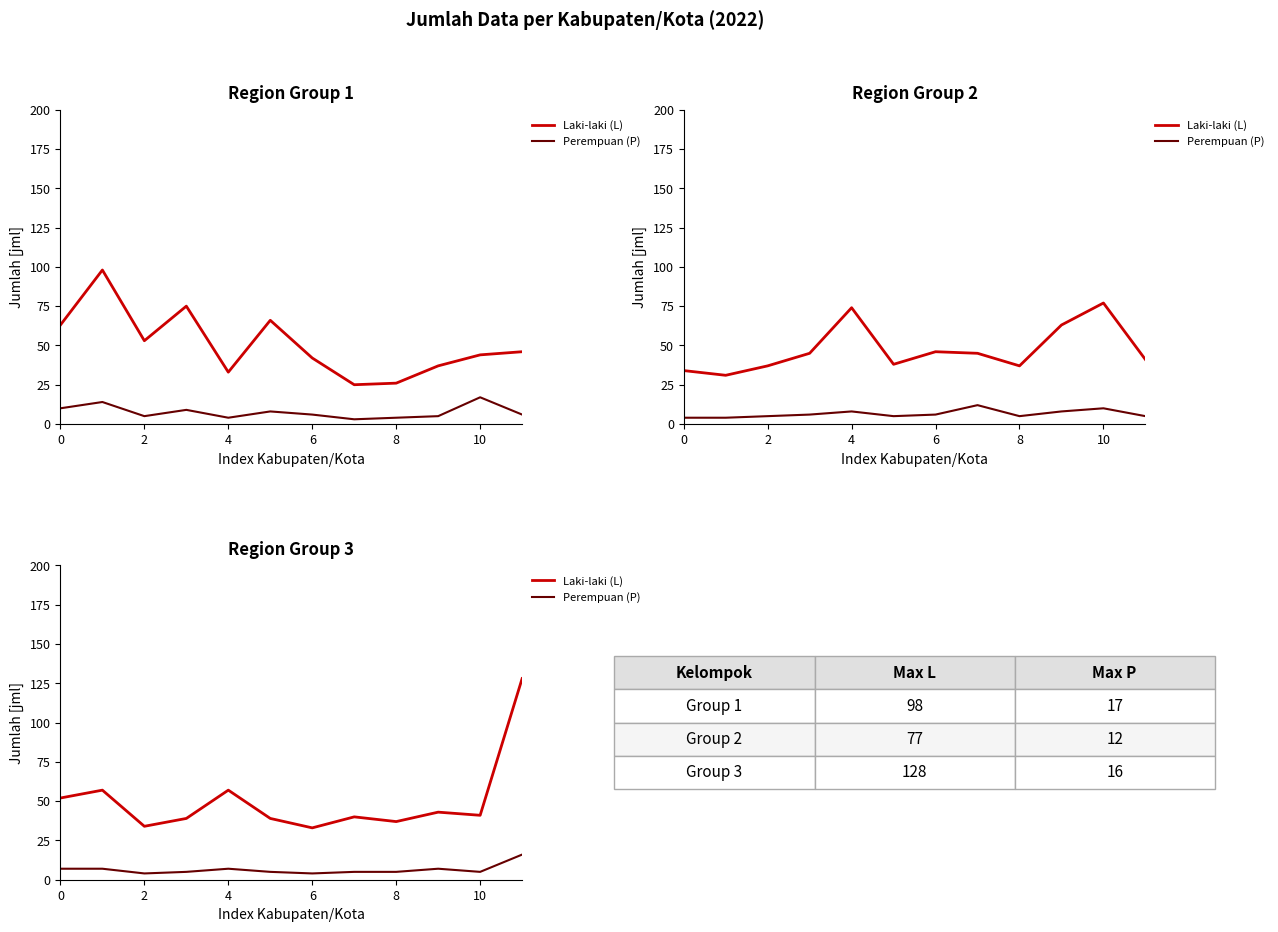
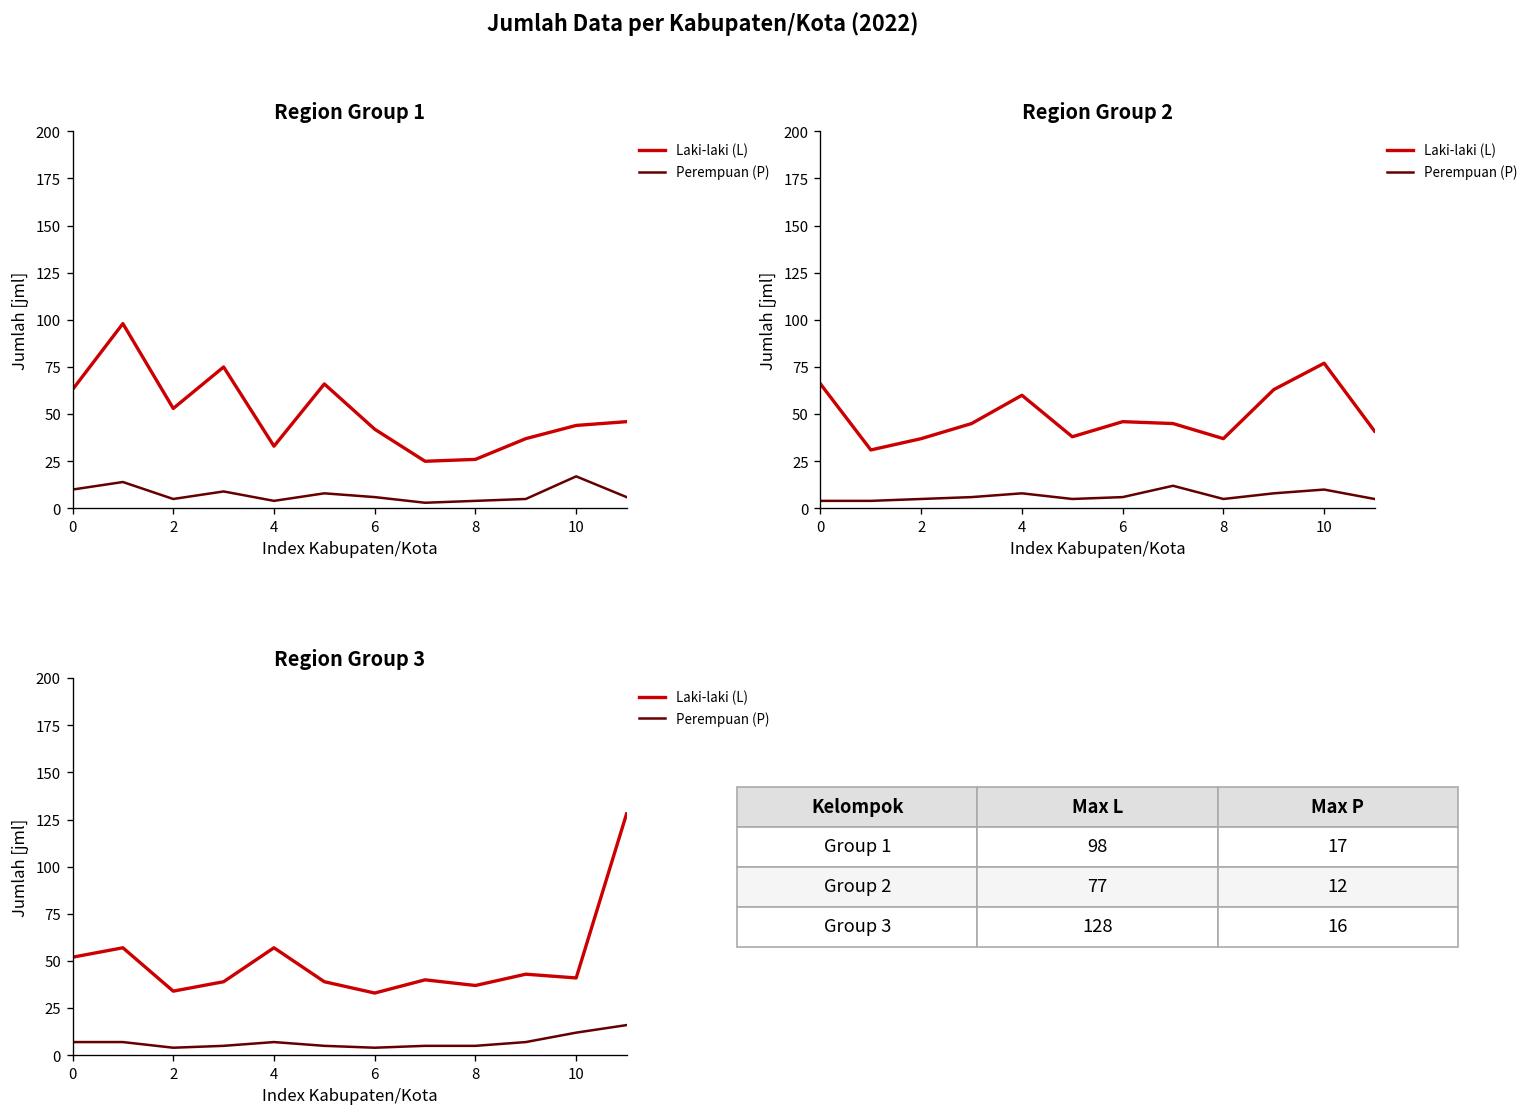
Region Group 2, Laki-laki (L), 0: 34 -> 66
Region Group 2, Laki-laki (L), 4: 74 -> 60
Region Group 3, Perempuan (P), 10: 5 -> 12
